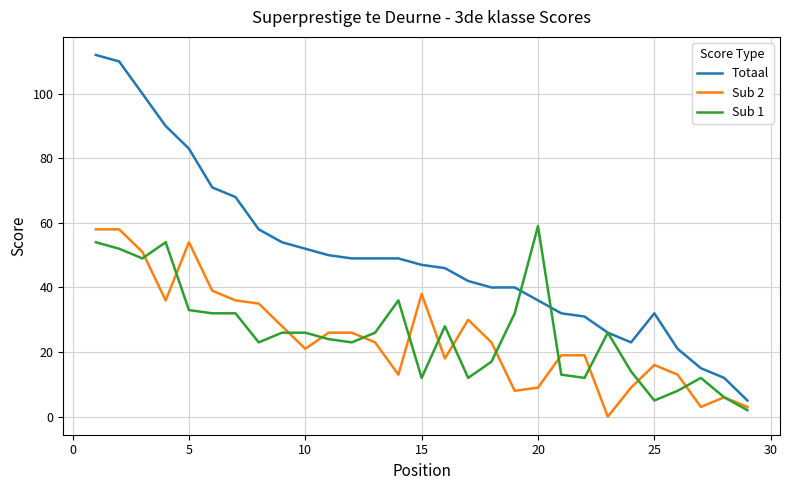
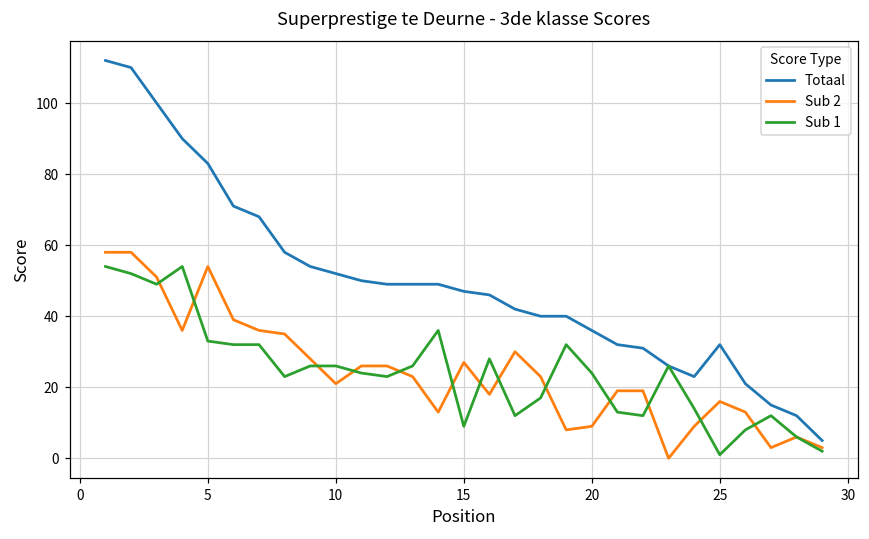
Sub 2, 15: 38 -> 27
Sub 1, 15: 12 -> 9
Sub 1, 20: 59 -> 24
Sub 1, 25: 5 -> 1
